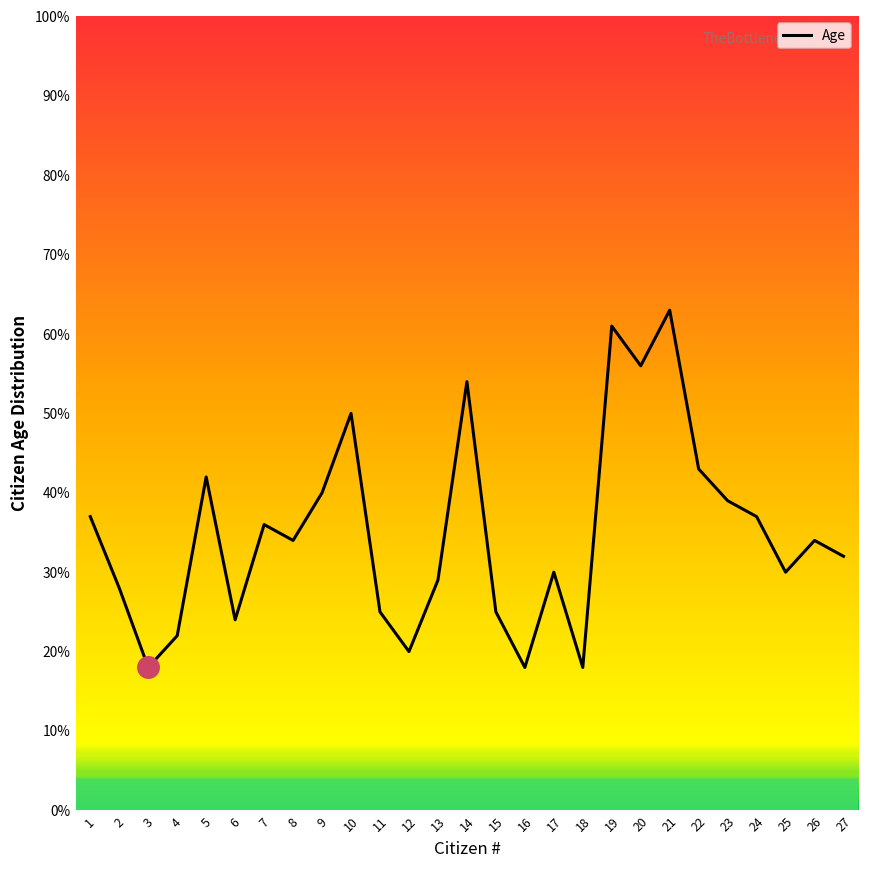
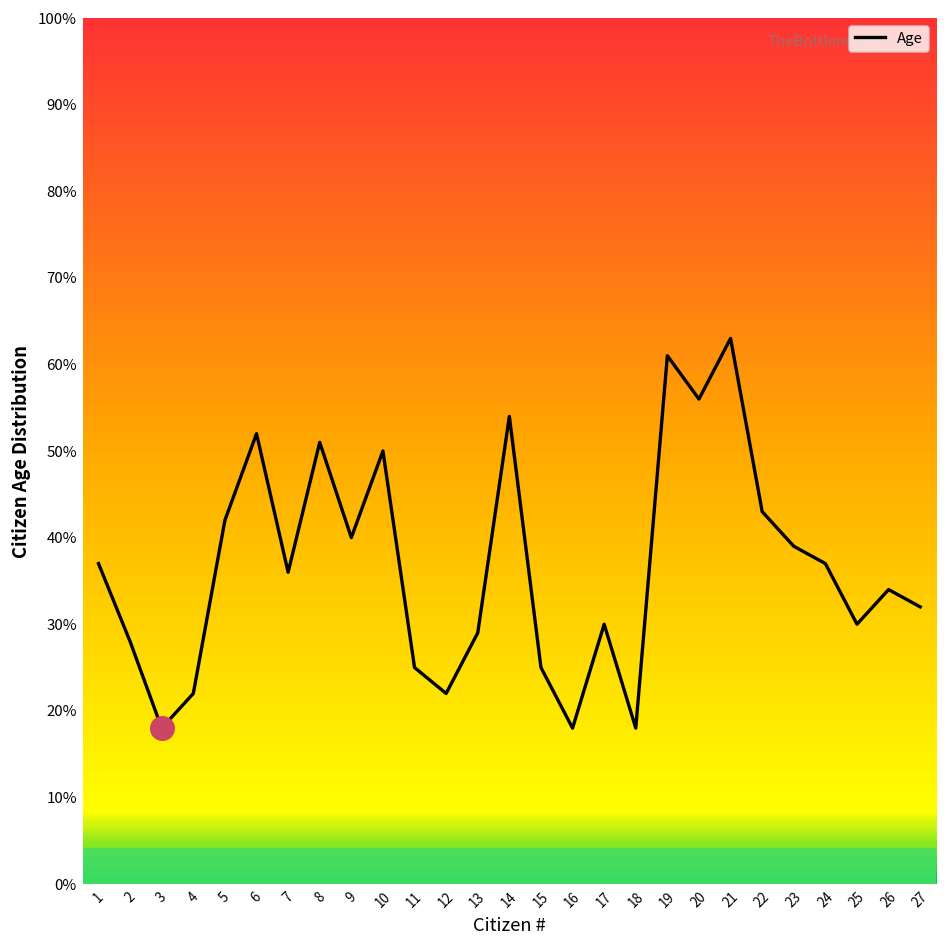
Age, 6: 24% -> 52%
Age, 8: 34% -> 51%
Age, 12: 20% -> 22%
